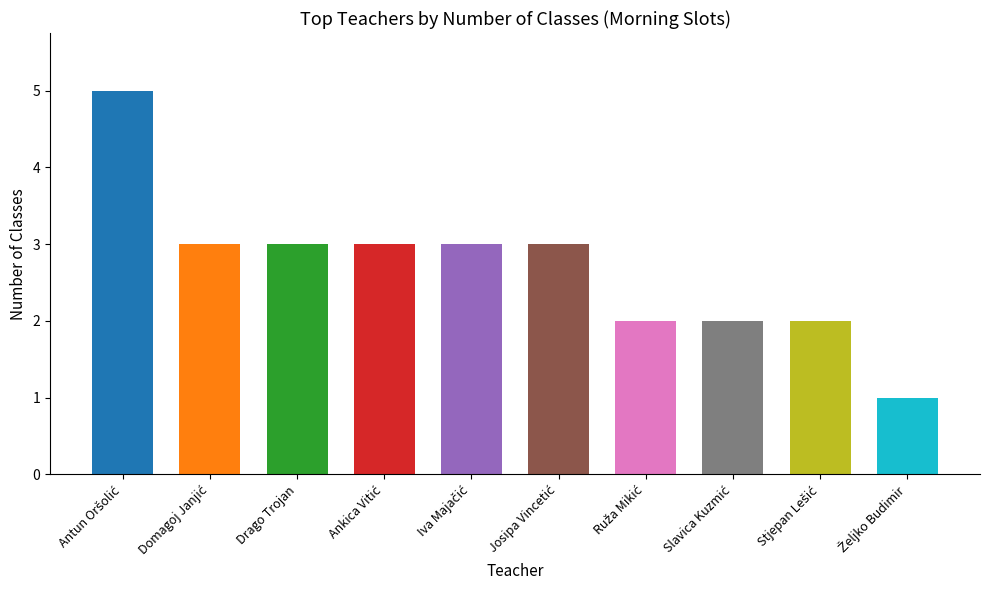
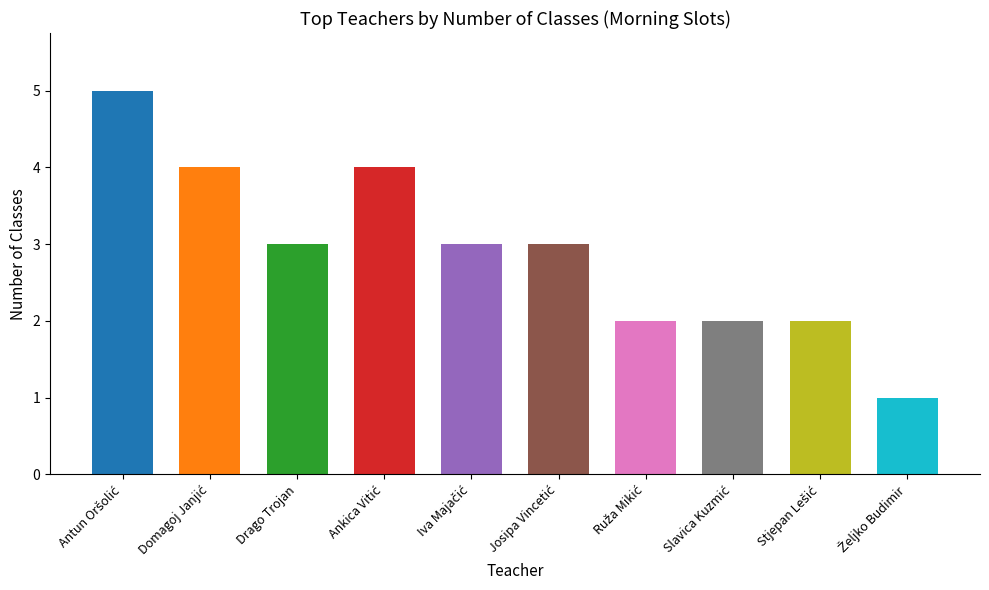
Domagoj Janjić: 3 -> 4
Ankica Vitić: 3 -> 4
